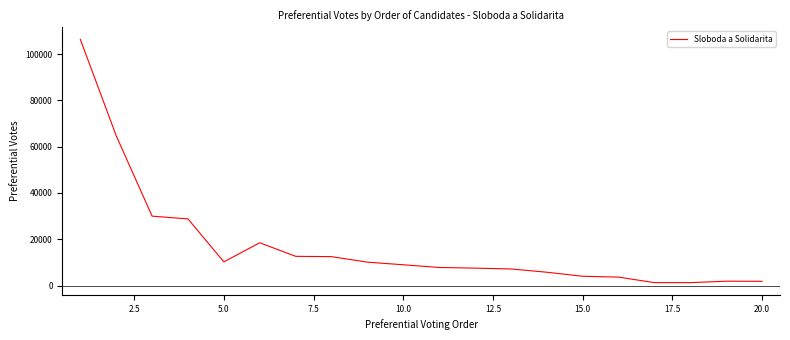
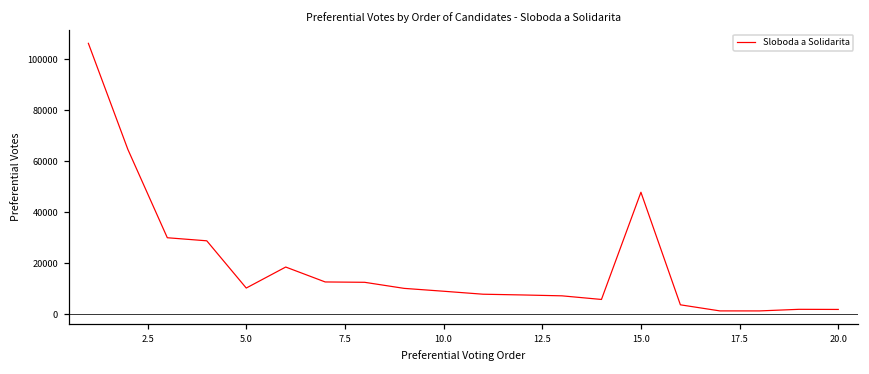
15.0: 4000 -> 48000
